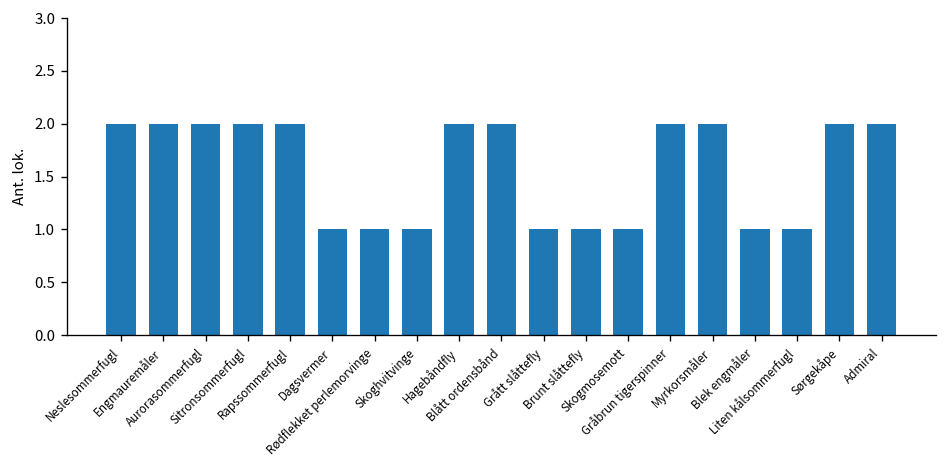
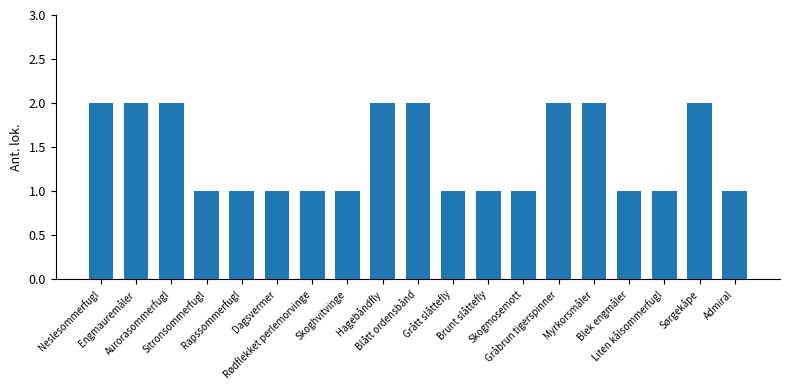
Sitronsommerfugl: 2 -> 1
Rapssommerfugl: 2 -> 1
Admiral: 2 -> 1
